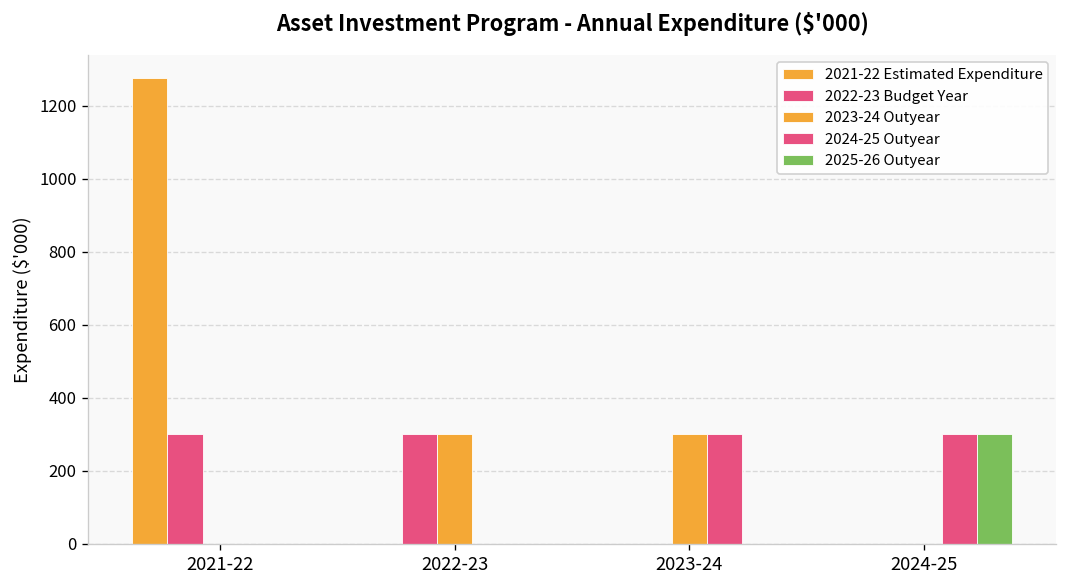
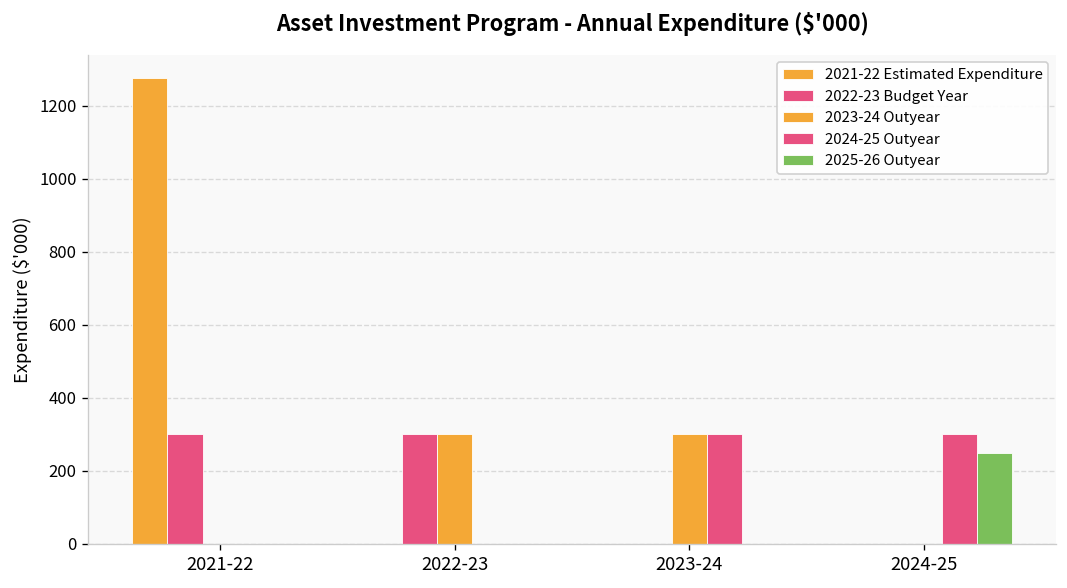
2025-26 Outyear, 2024-25: 300 -> 250
